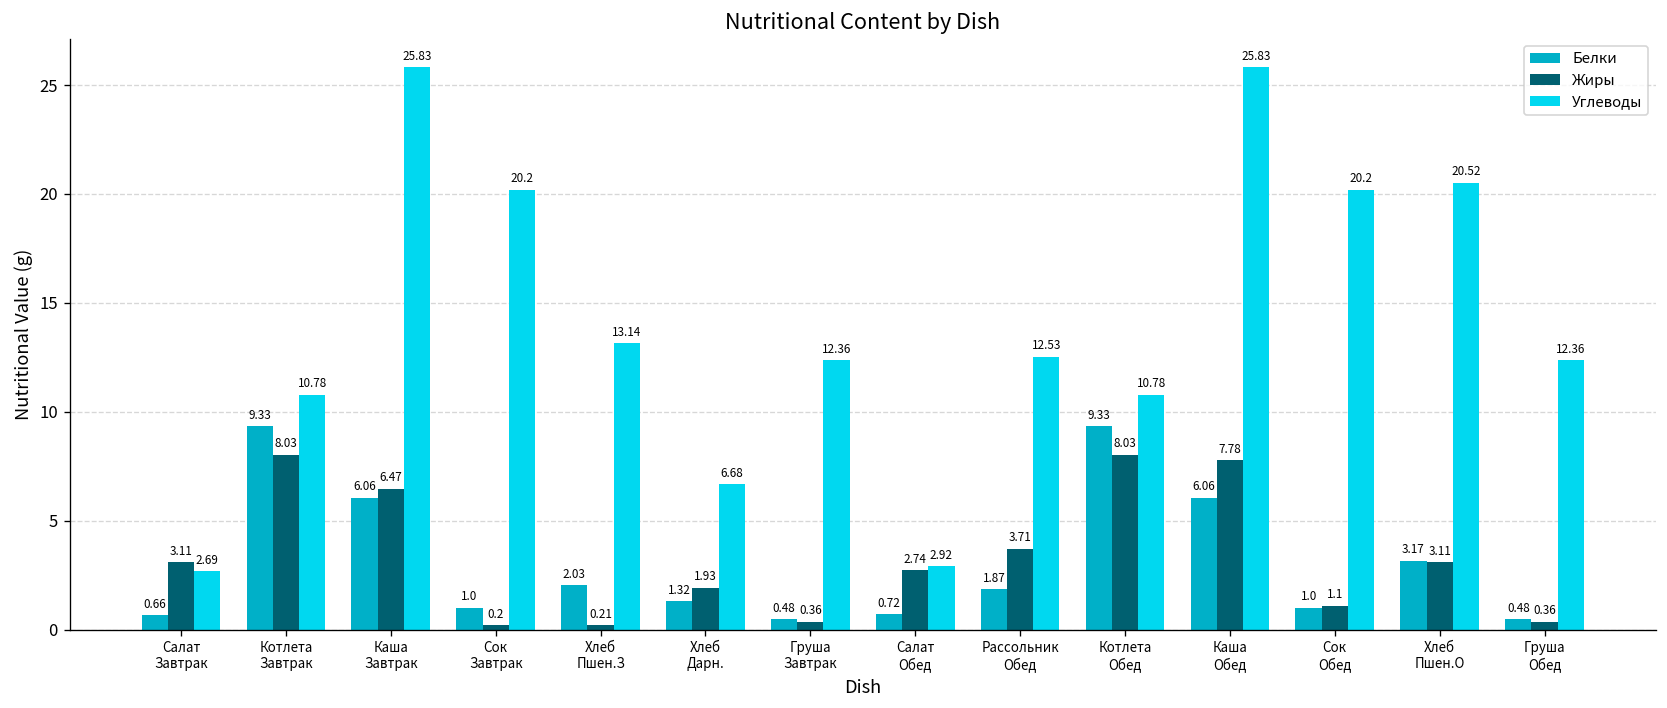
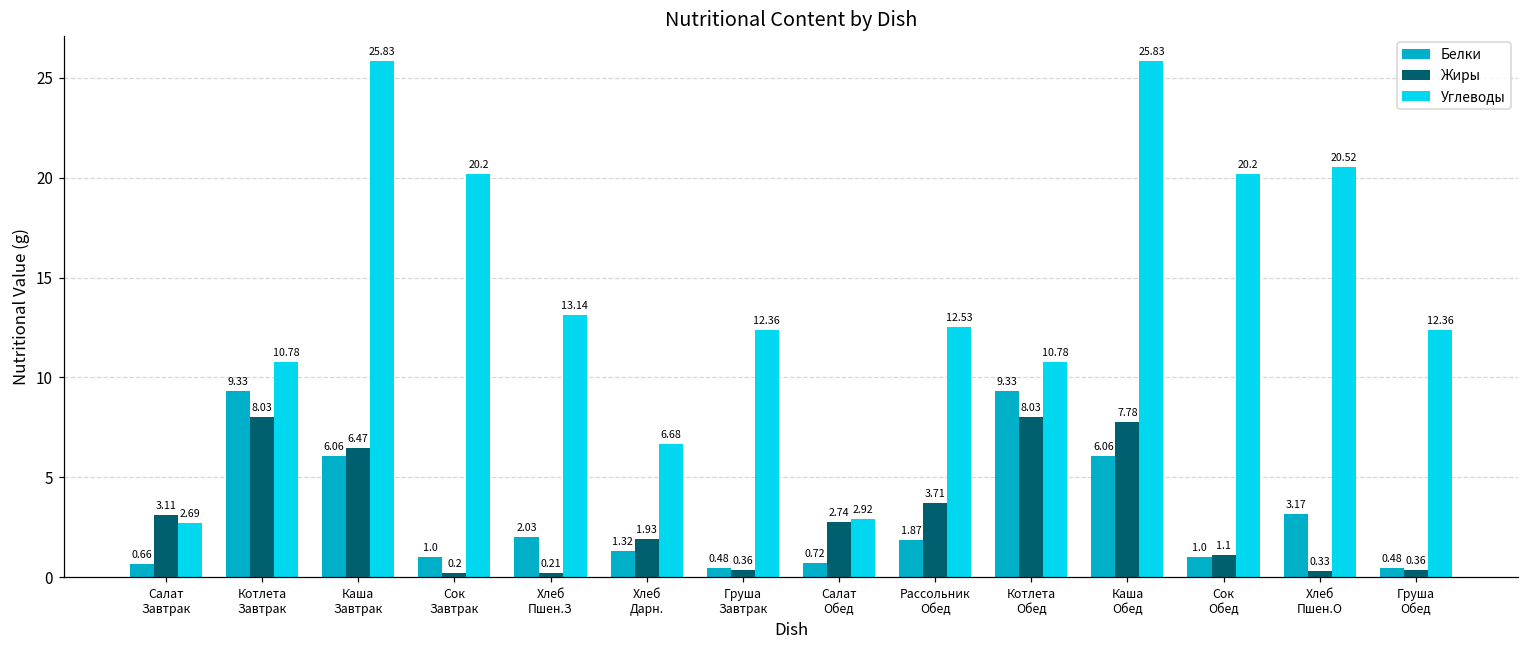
Жиры, Хлеб Пшен.О: 3.11 -> 0.33
